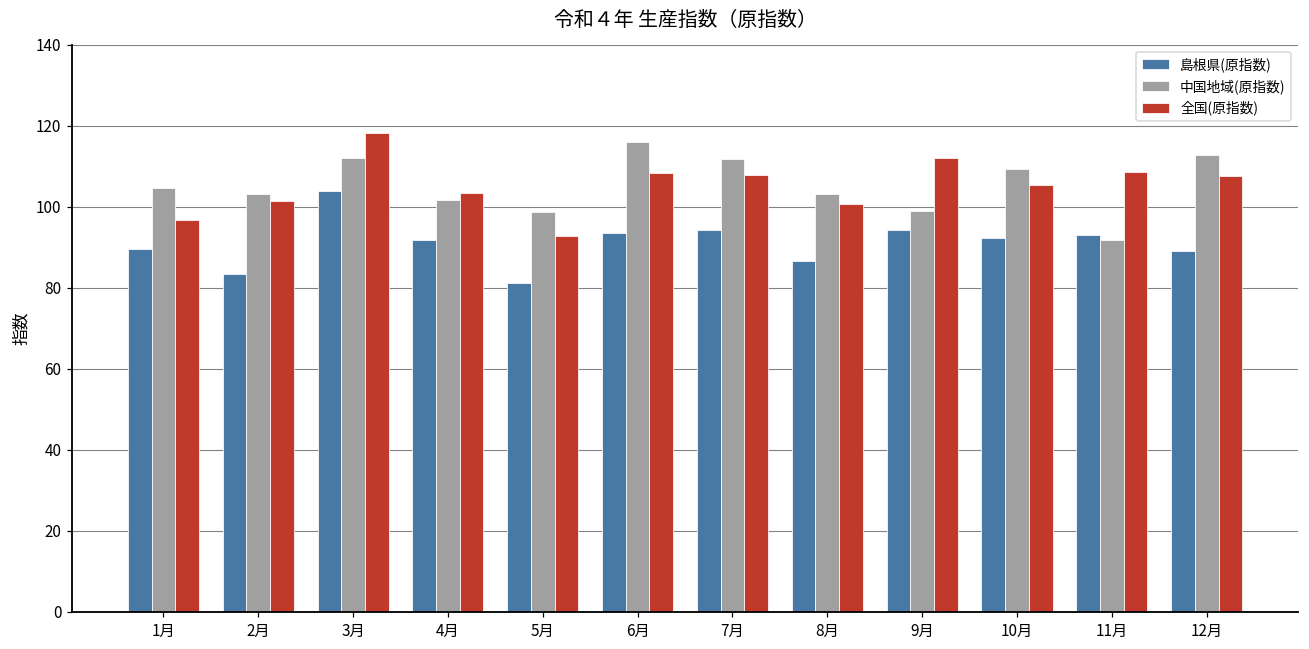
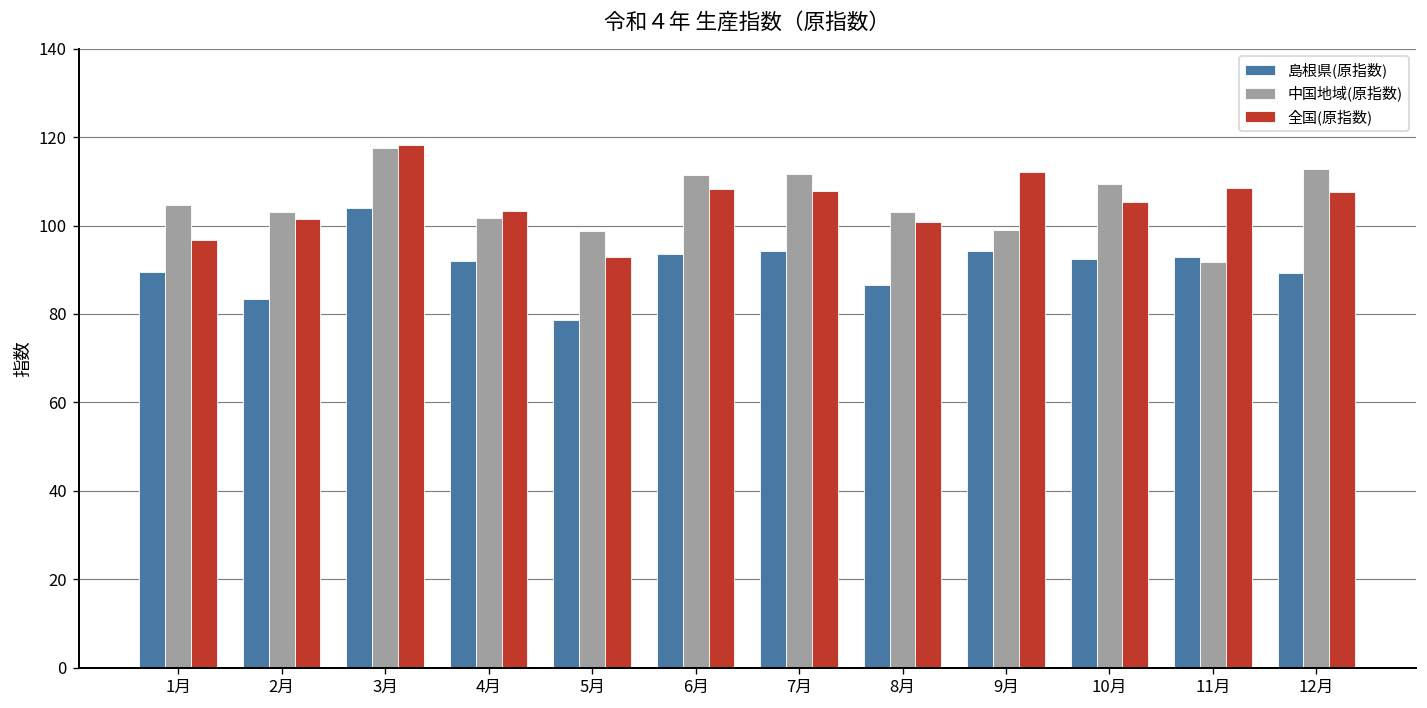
中国地域(原指数), 3月: 112 -> 118
島根県(原指数), 5月: 81 -> 79
中国地域(原指数), 6月: 116 -> 112
